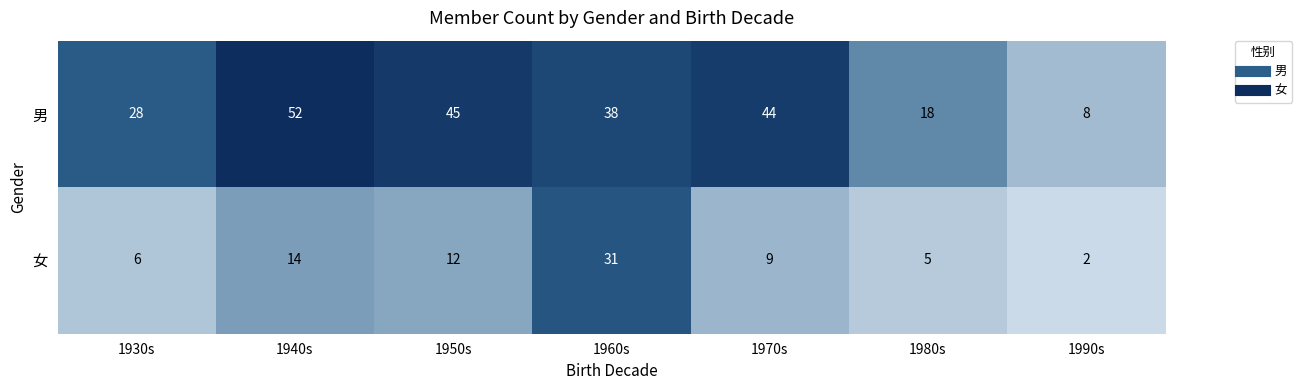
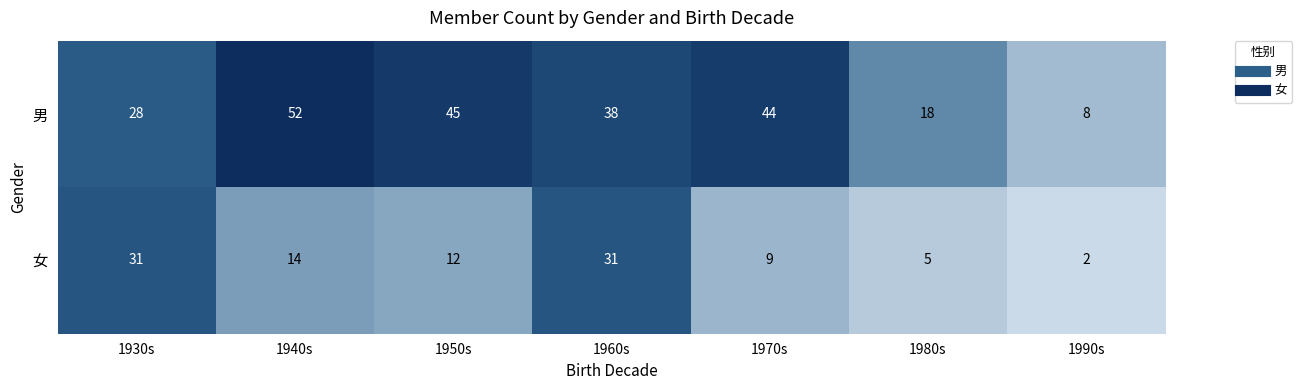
女, 1930s: 6 -> 31
